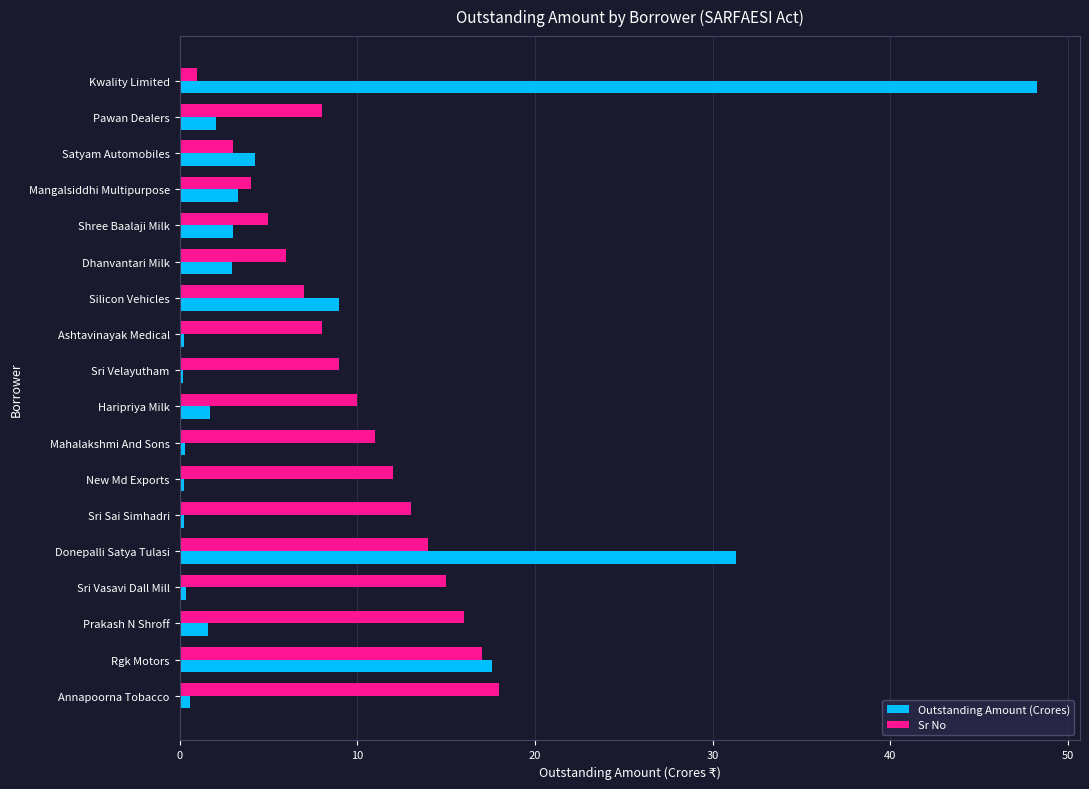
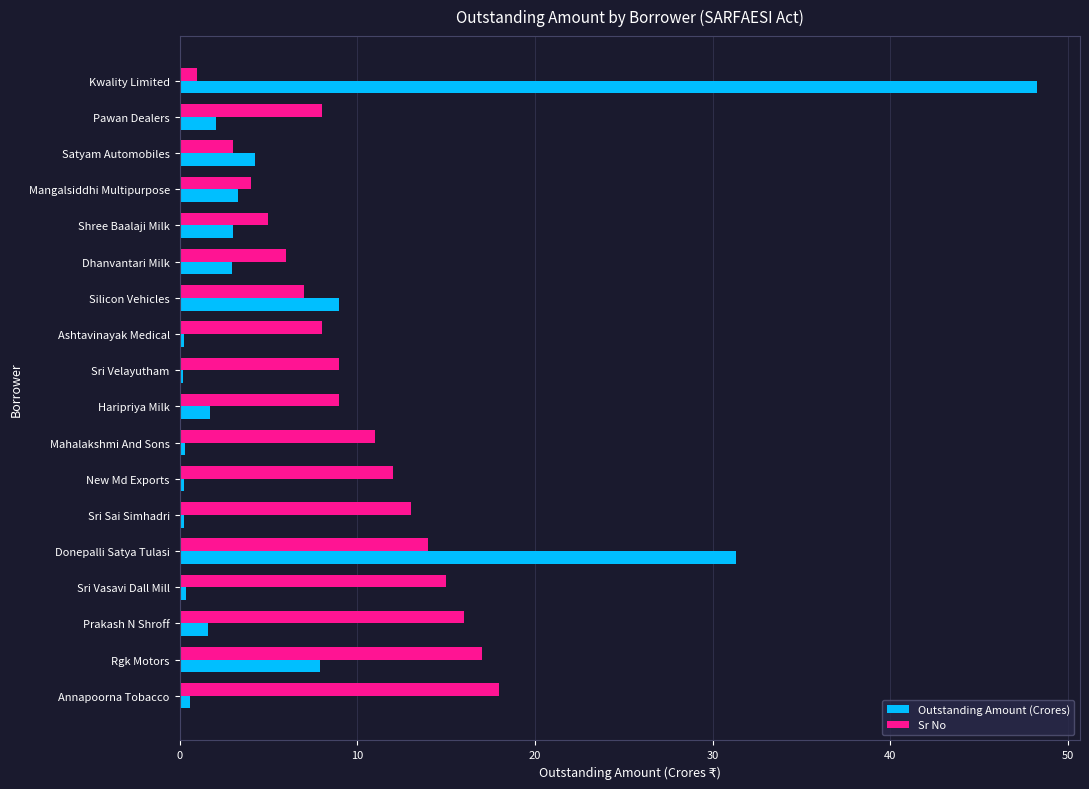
Sr No, Haripriya Milk: 10 -> 9
Outstanding Amount (Crores), Rgk Motors: 17.6 -> 7.9
